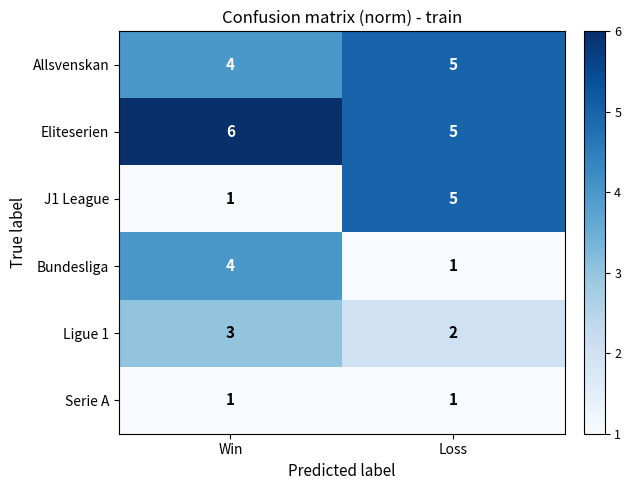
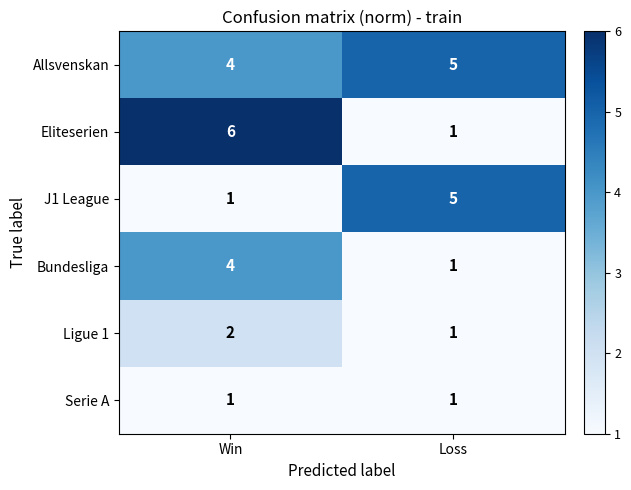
Eliteserien, Loss: 5 -> 1
Ligue 1, Win: 3 -> 2
Ligue 1, Loss: 2 -> 1
